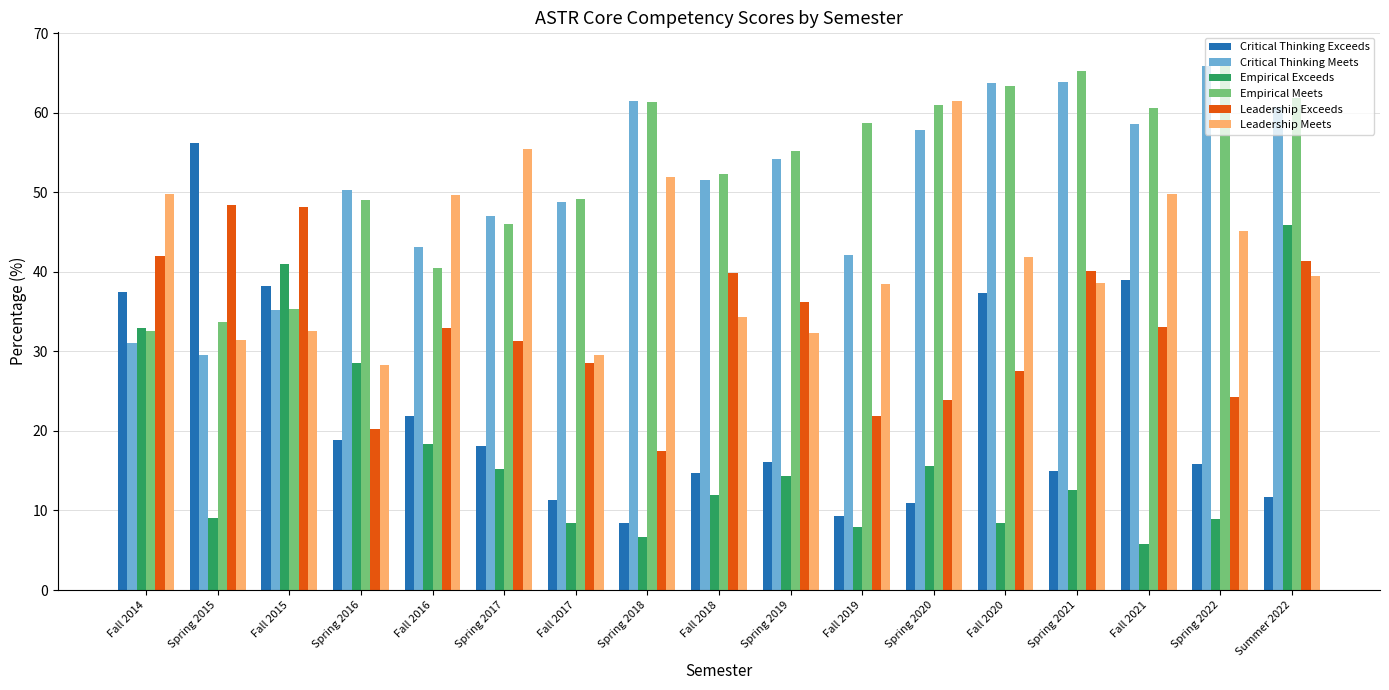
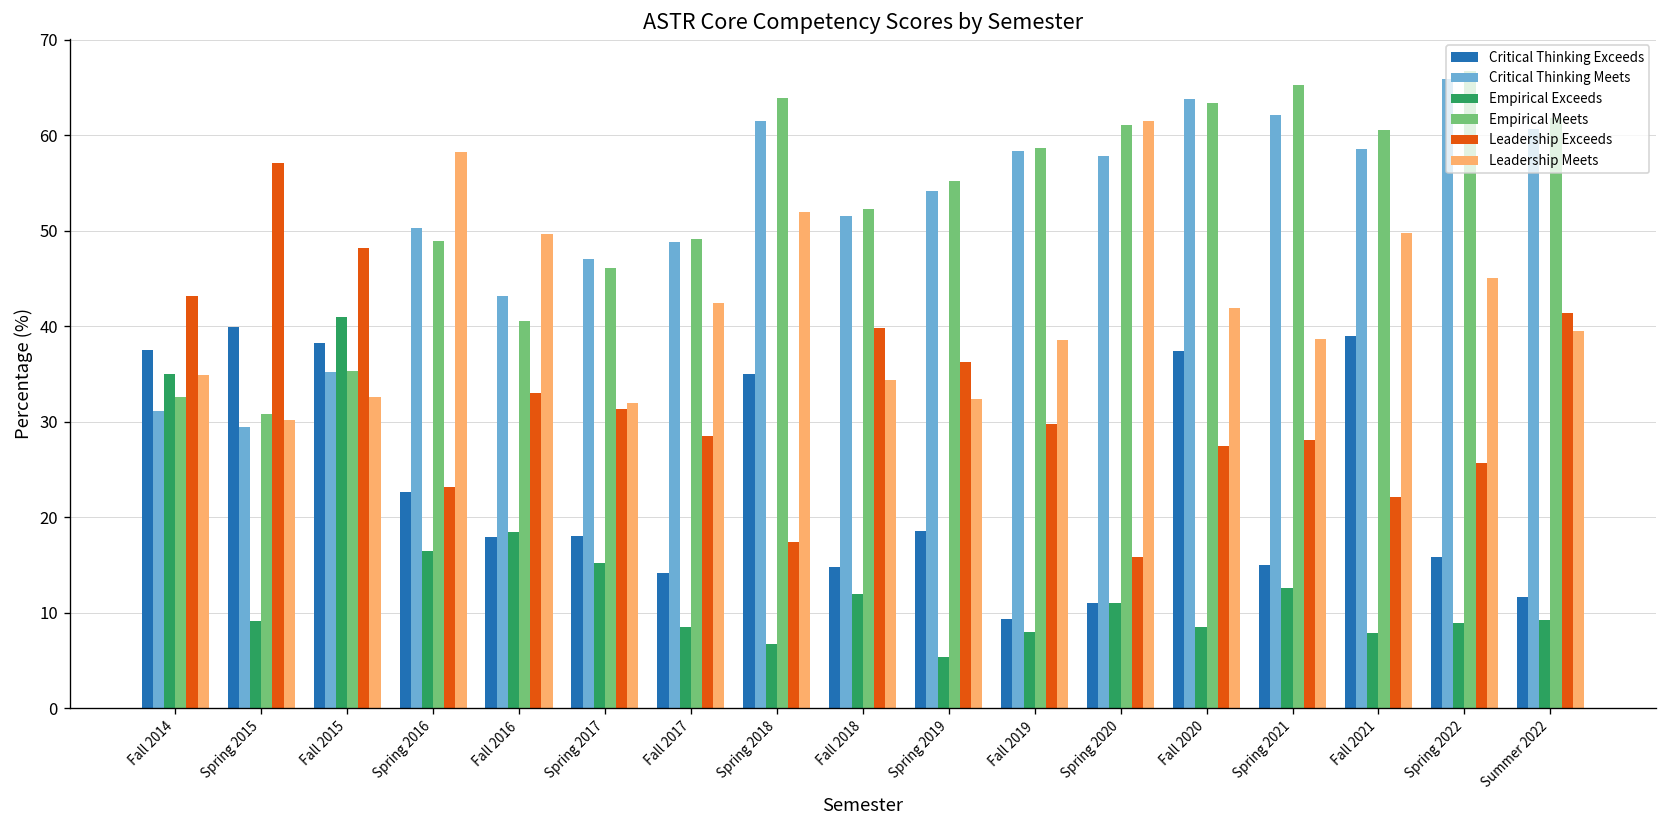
Empirical Exceeds, Fall 2014: 33 -> 35
Leadership Exceeds, Fall 2014: 42 -> 43
Leadership Meets, Fall 2014: 50 -> 35
Critical Thinking Exceeds, Spring 2015: 56 -> 40
Empirical Meets, Spring 2015: 34 -> 31
Leadership Exceeds, Spring 2015: 48 -> 57
Leadership Meets, Spring 2015: 31 -> 30
Critical Thinking Exceeds, Spring 2016: 19 -> 23
Empirical Exceeds, Spring 2016: 29 -> 16
Leadership Exceeds, Spring 2016: 20 -> 23
Leadership Meets, Spring 2016: 28 -> 58
Critical Thinking Exceeds, Fall 2016: 22 -> 18
Leadership Meets, Spring 2017: 55 -> 32
Critical Thinking Exceeds, Fall 2017: 11 -> 14
Leadership Meets, Fall 2017: 30 -> 42
Critical Thinking Exceeds, Spring 2018: 8 -> 35
Empirical Meets, Spring 2018: 61 -> 64
Critical Thinking Exceeds, Spring 2019: 16 -> 19
Empirical Exceeds, Spring 2019: 14 -> 5
Critical Thinking Meets, Fall 2019: 42 -> 58
Leadership Exceeds, Fall 2019: 22 -> 30
Empirical Exceeds, Spring 2020: 16 -> 11
Leadership Exceeds, Spring 2020: 24 -> 16
Critical Thinking Meets, Spring 2021: 64 -> 62
Leadership Exceeds, Spring 2021: 40 -> 28
Empirical Exceeds, Fall 2021: 6 -> 8
Leadership Exceeds, Fall 2021: 33 -> 22
Leadership Exceeds, Spring 2022: 24 -> 26
Empirical Exceeds, Summer 2022: 46 -> 9
